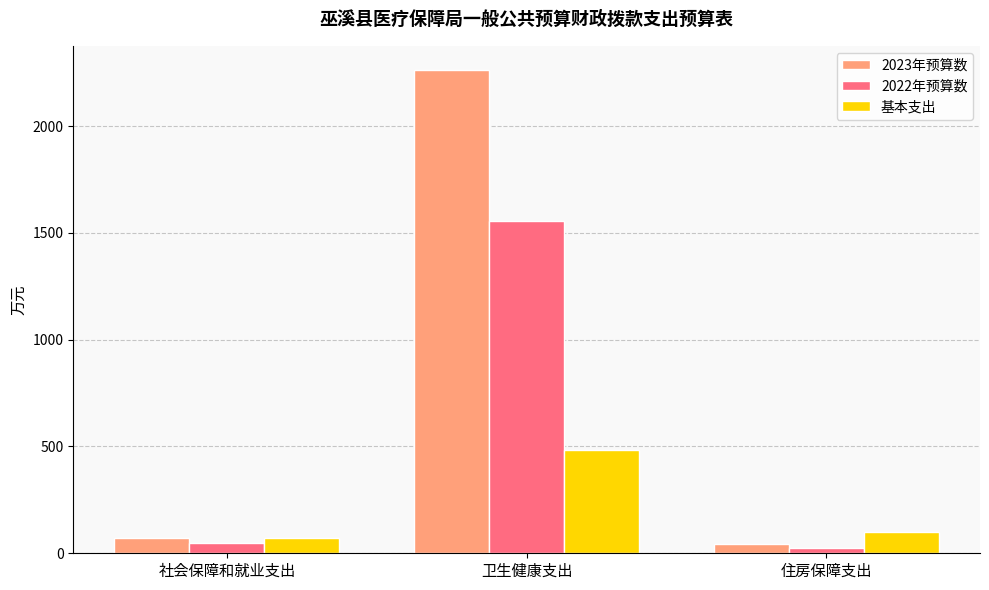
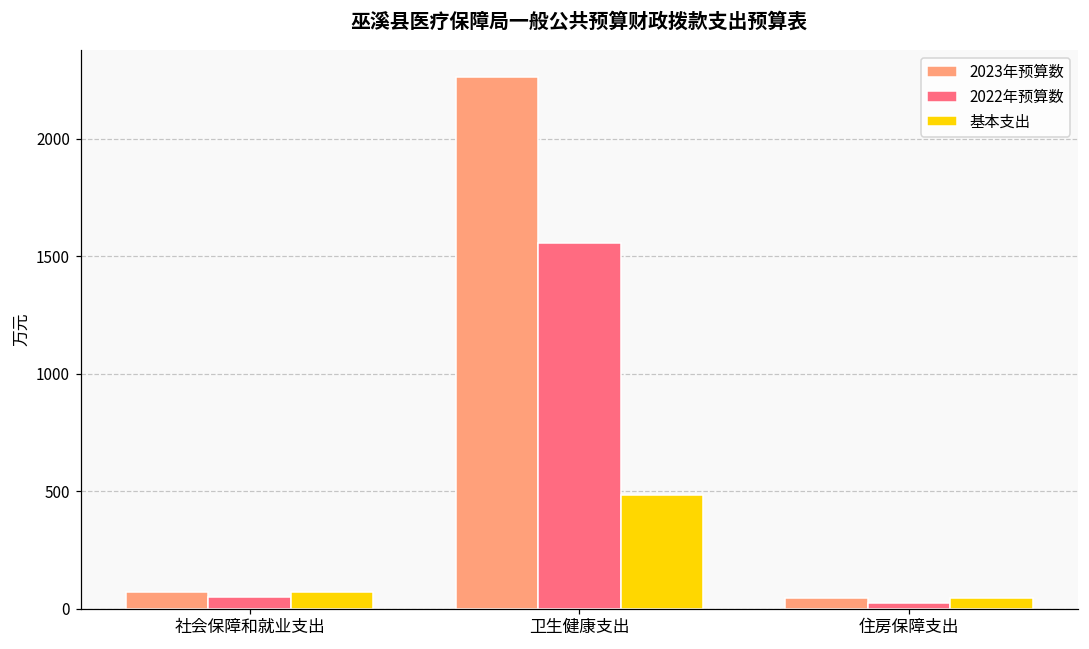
基本支出, 住房保障支出: 100 -> 40
